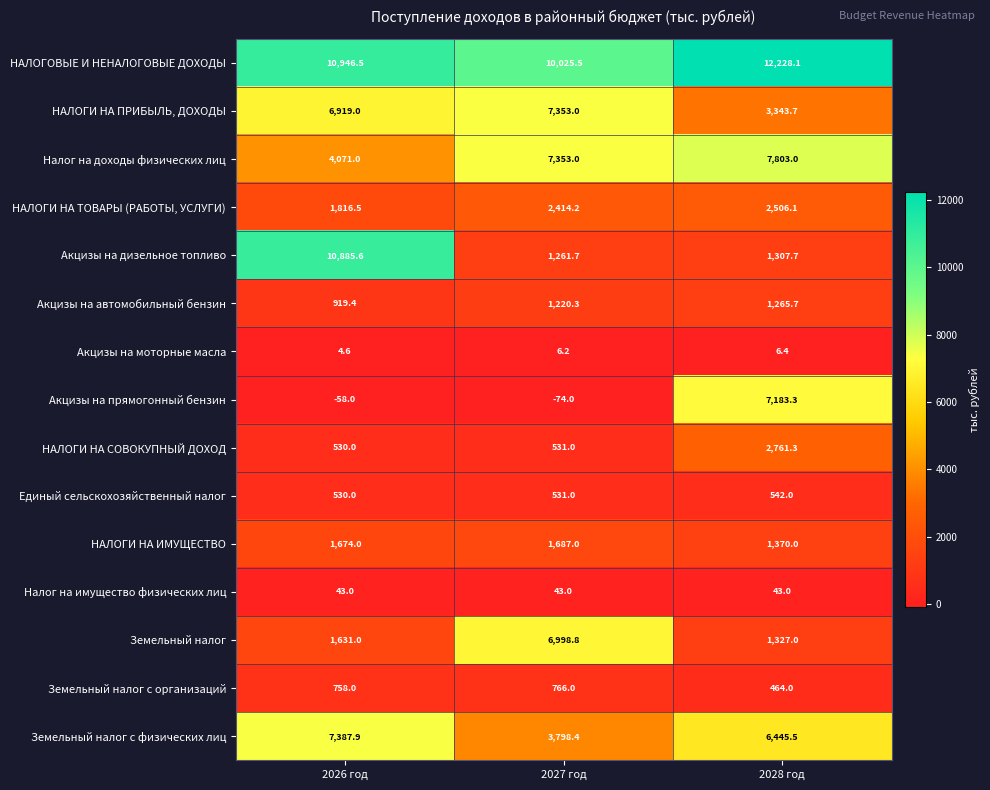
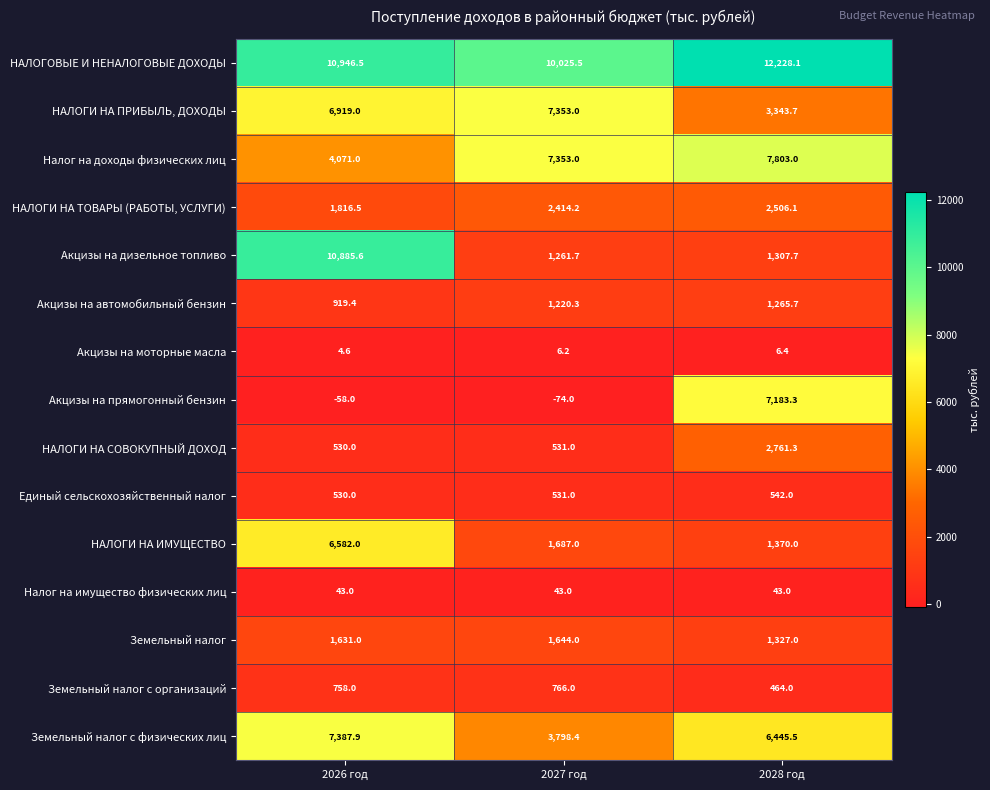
НАЛОГИ НА ИМУЩЕСТВО, 2026 год: 1,674.0 -> 6,582.0
Земельный налог, 2027 год: 6,998.8 -> 1,644.0
